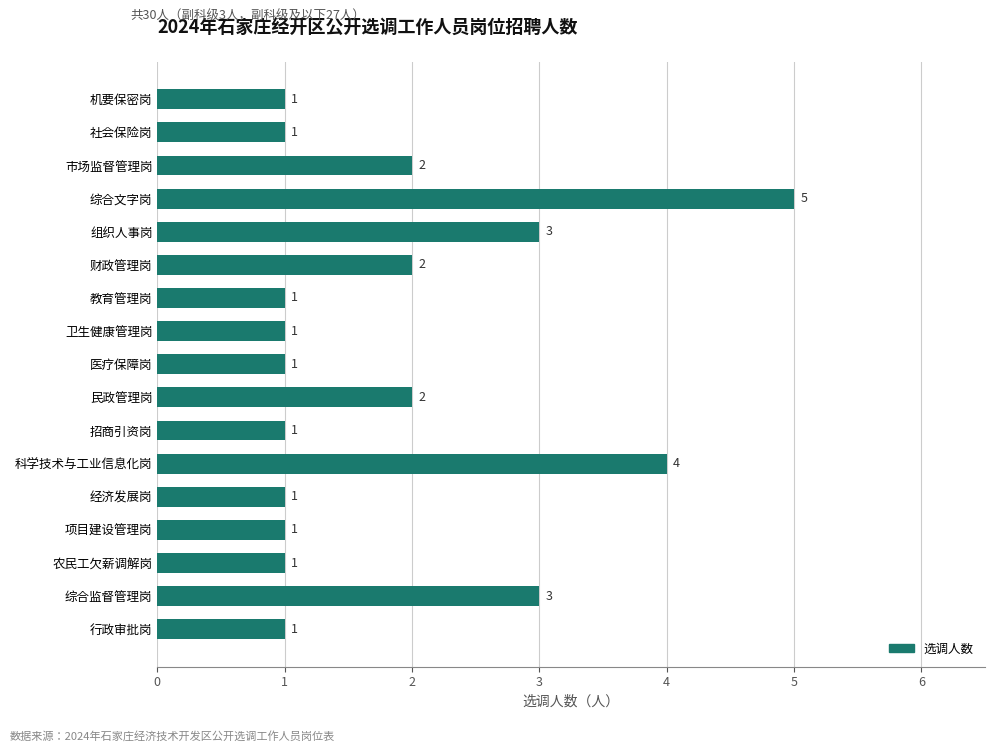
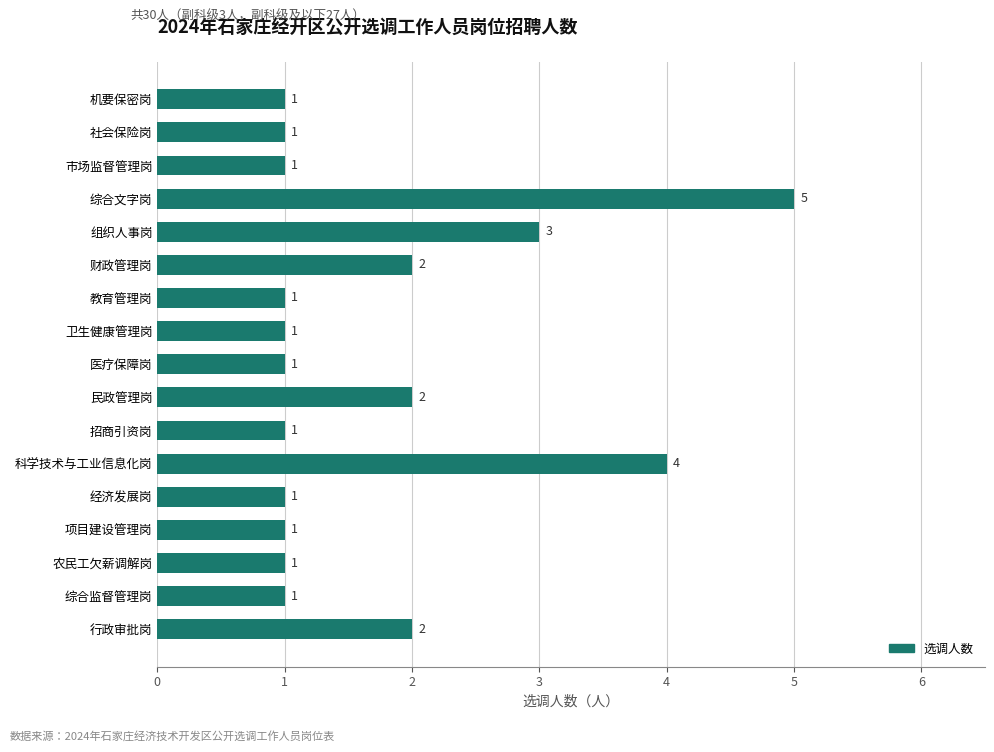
市场监督管理岗: 2 -> 1
综合监督管理岗: 3 -> 1
行政审批岗: 1 -> 2
